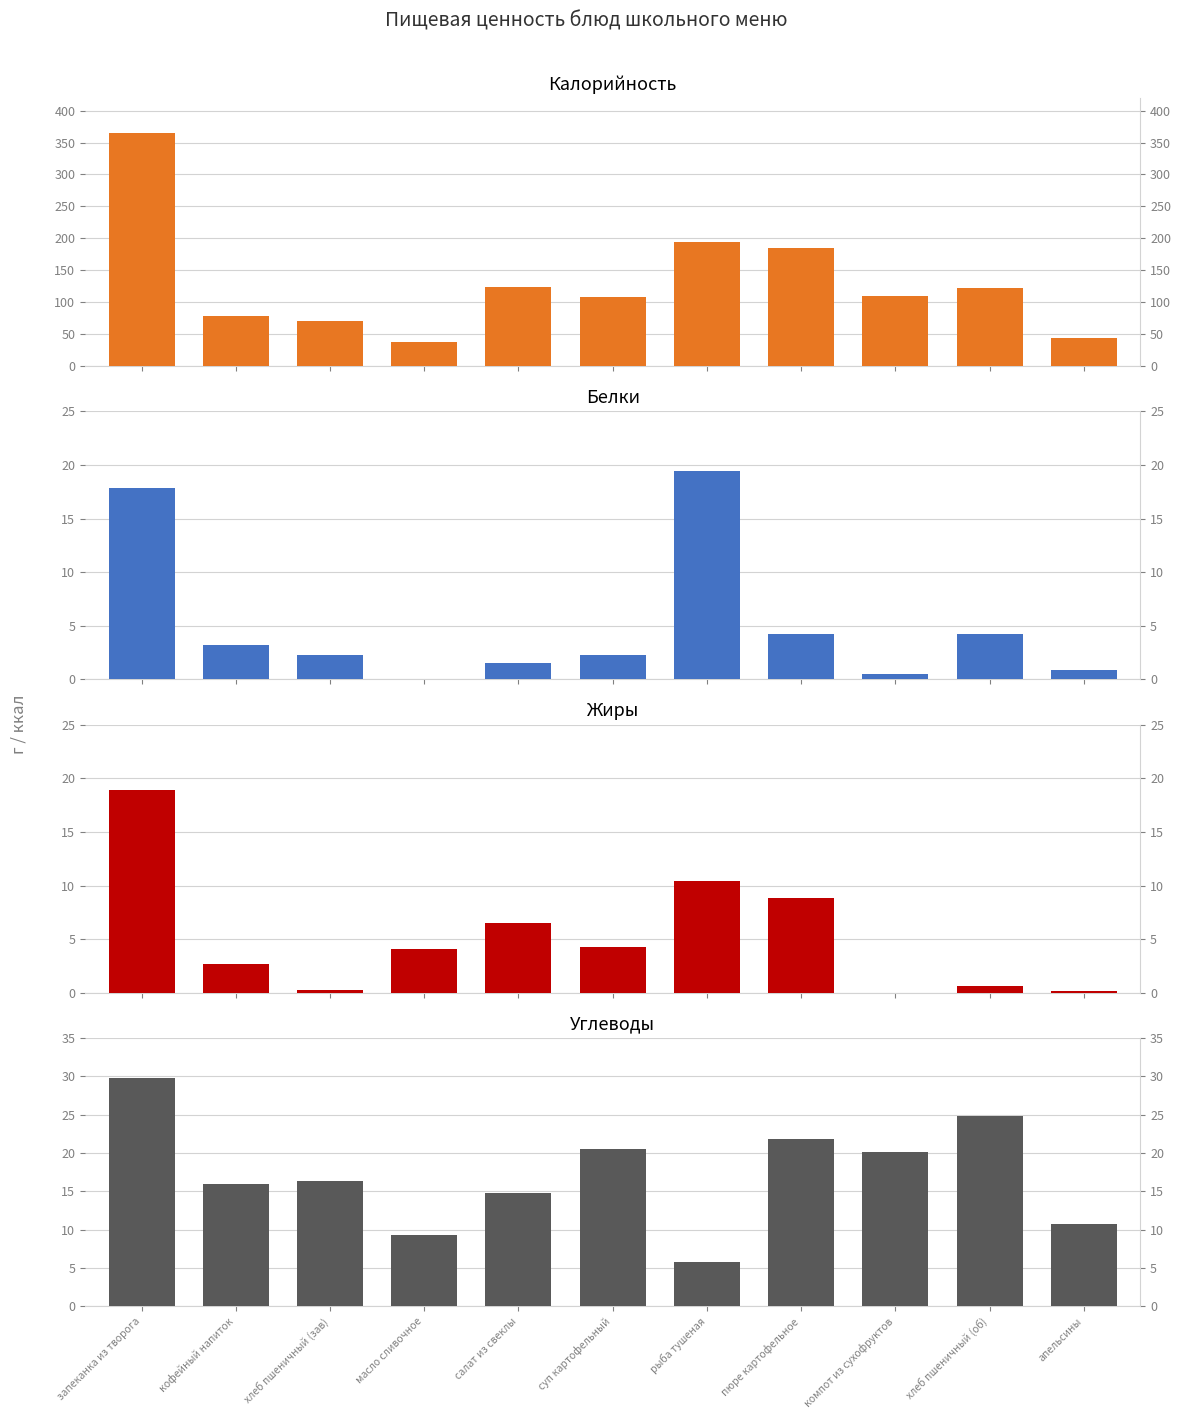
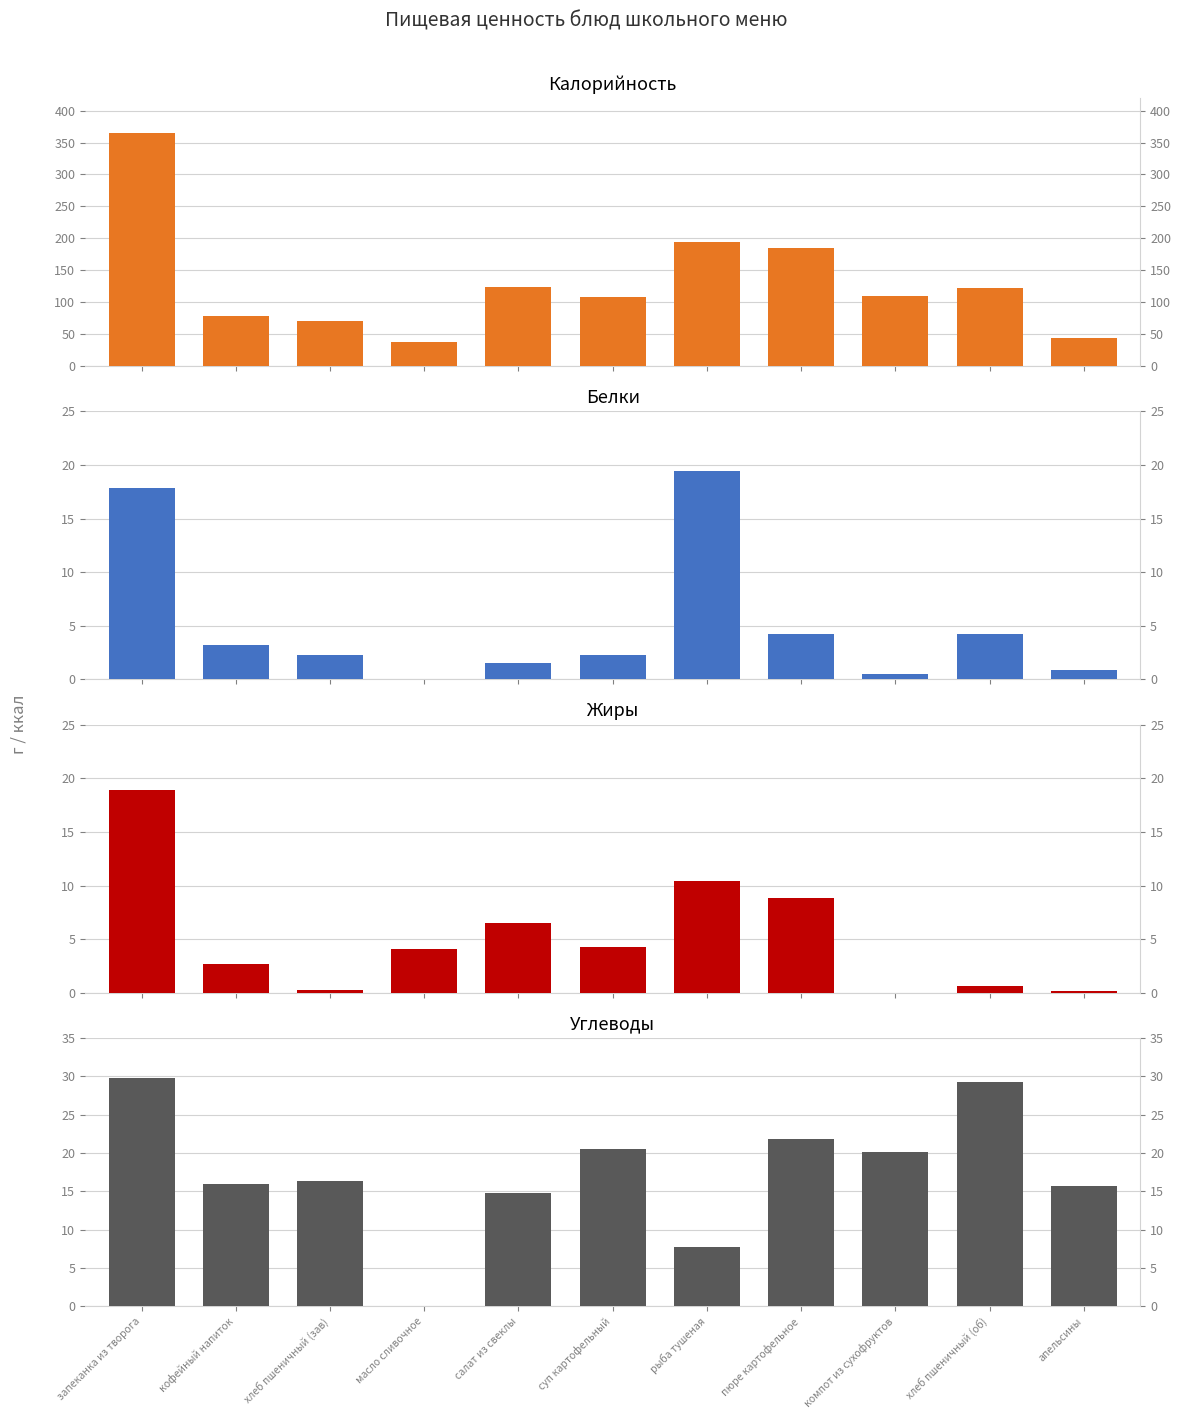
Углеводы, масло сливочное: 9 -> 0
Углеводы, рыба тушеная: 6 -> 8
Углеводы, хлеб пшеничный (об): 25 -> 29
Углеводы, апельсины: 11 -> 16
